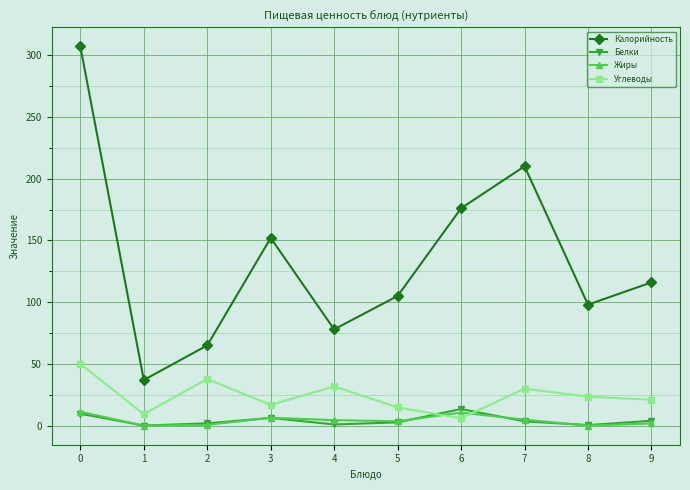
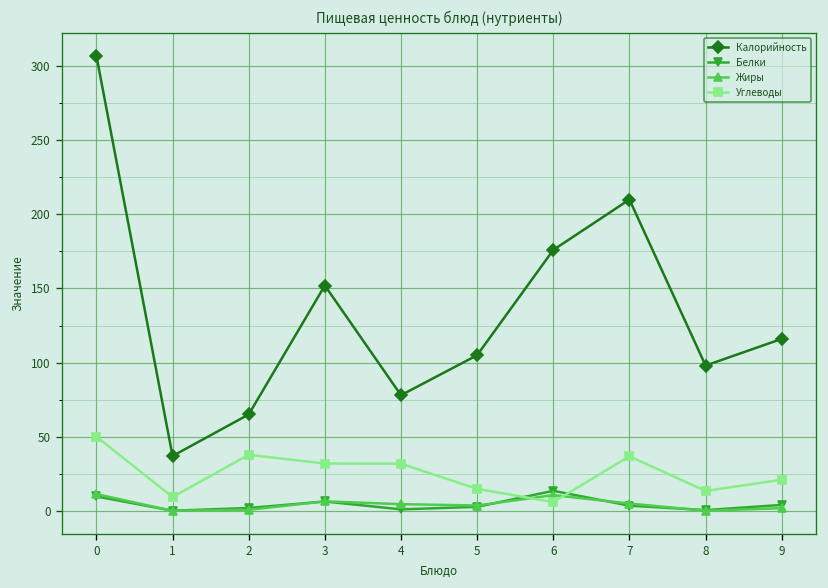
Углеводы, 3: 17 -> 32
Углеводы, 7: 30 -> 37
Углеводы, 8: 24 -> 13
